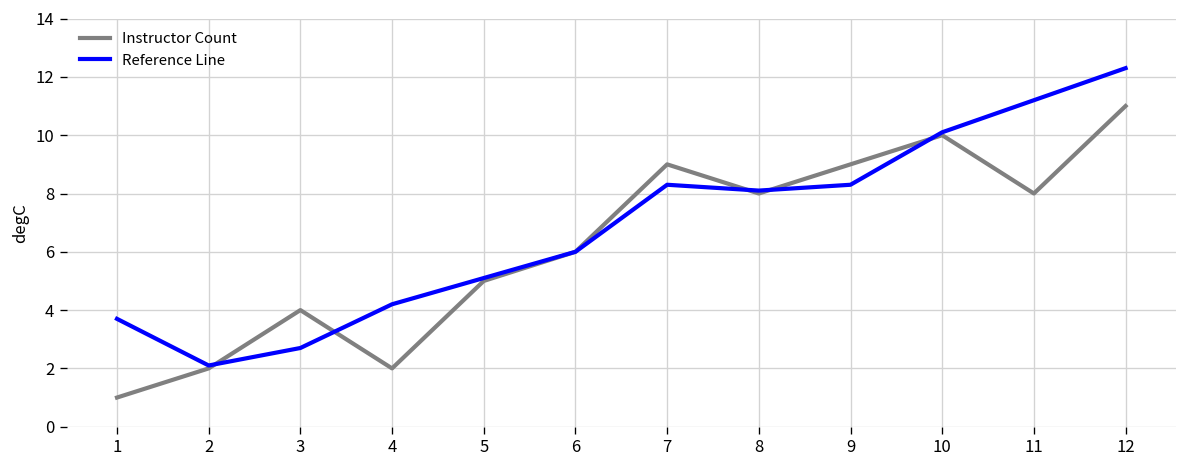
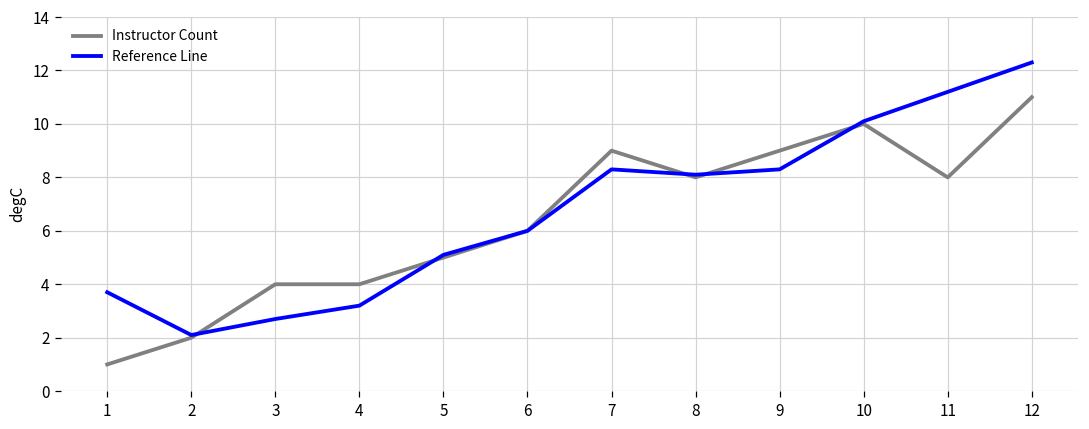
Instructor Count, 4: 2 -> 4
Reference Line, 4: 4.2 -> 3.2
